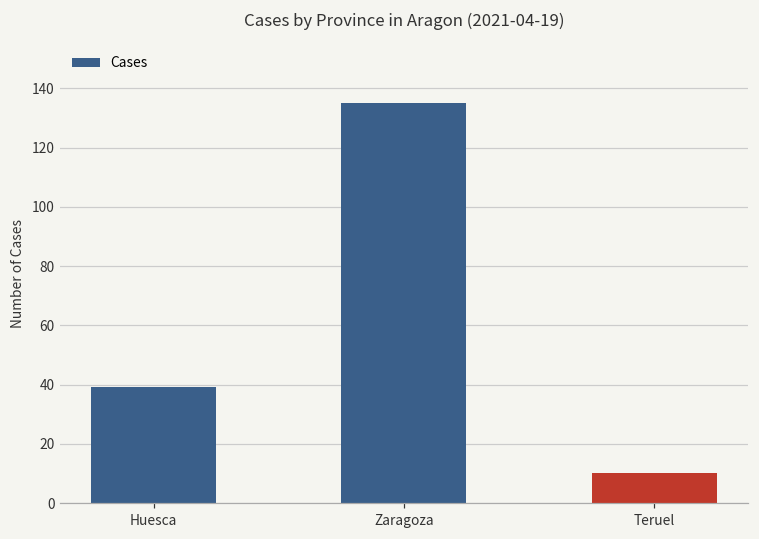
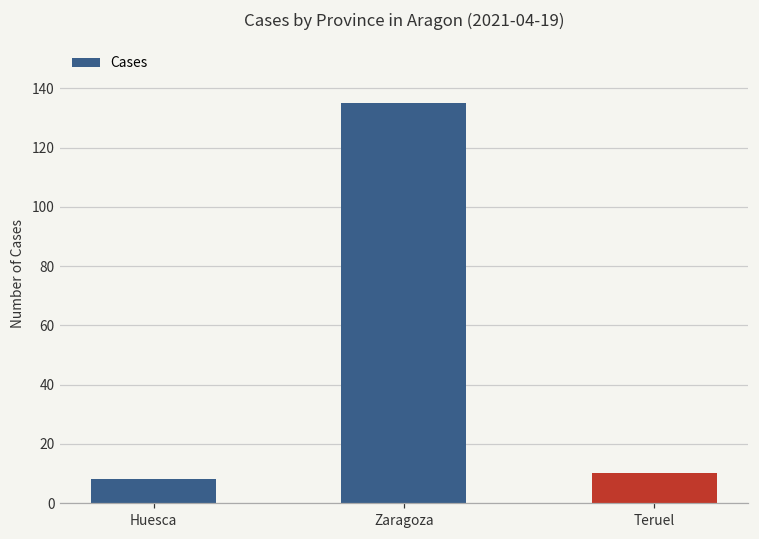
Huesca: 39 -> 8
